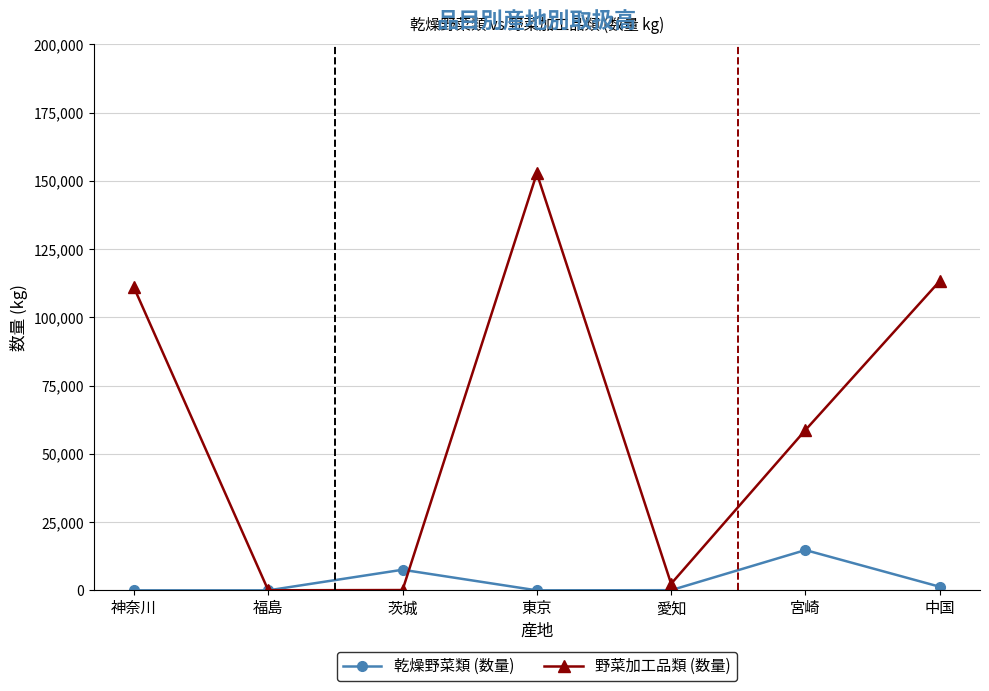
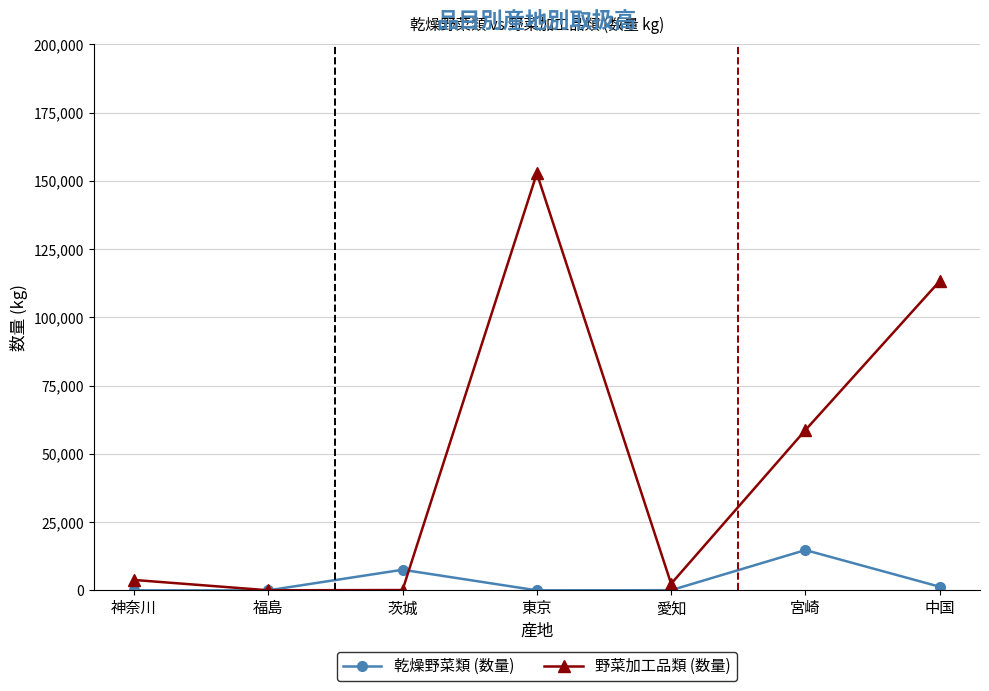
野菜加工品類 (数量), 神奈川: 111,000 -> 4,000
